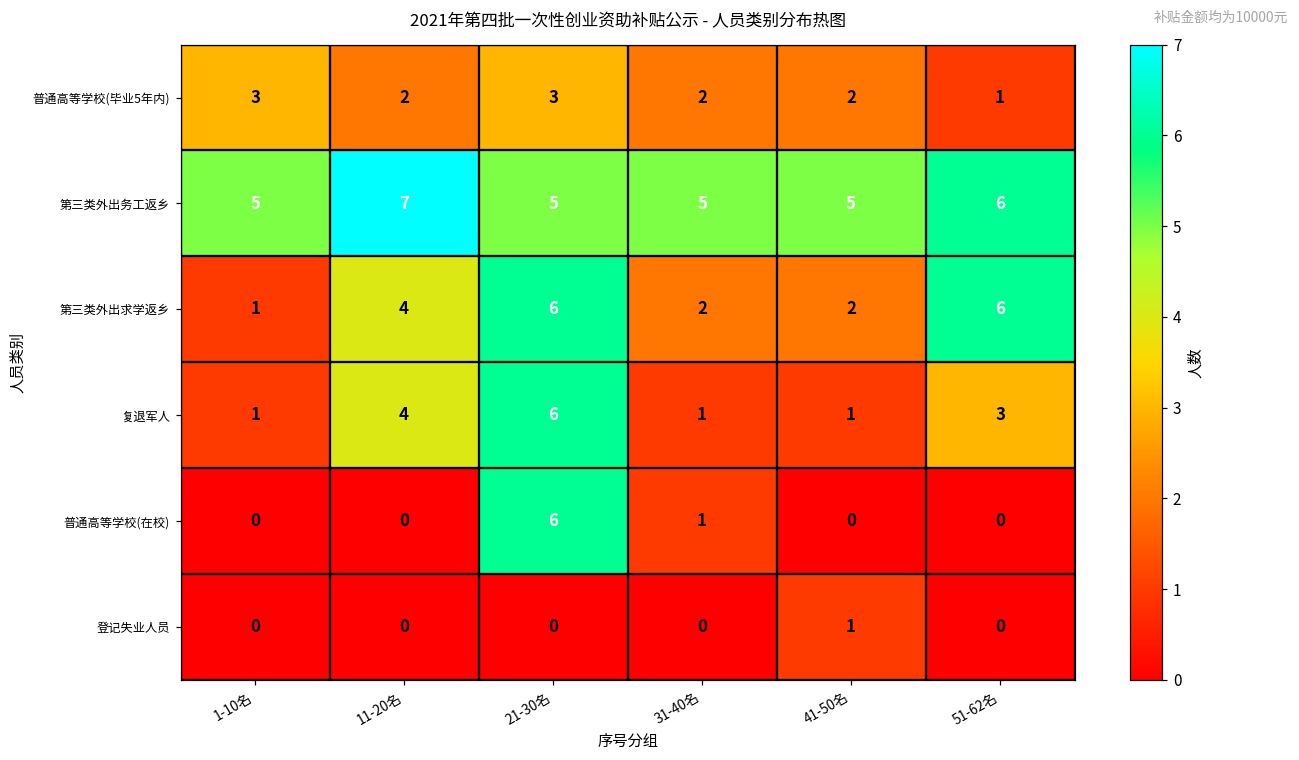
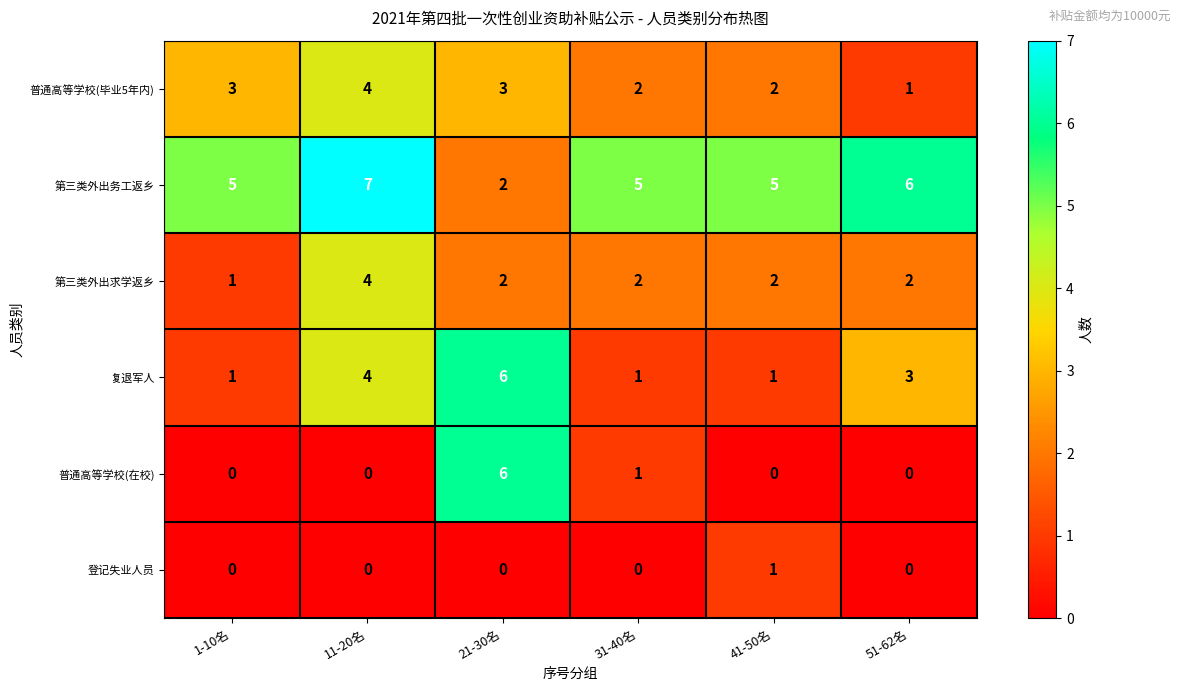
普通高等学校(毕业5年内), 11-20名: 2 -> 4
第三类外出务工返乡, 21-30名: 5 -> 2
第三类外出求学返乡, 21-30名: 6 -> 2
第三类外出求学返乡, 51-62名: 6 -> 2
